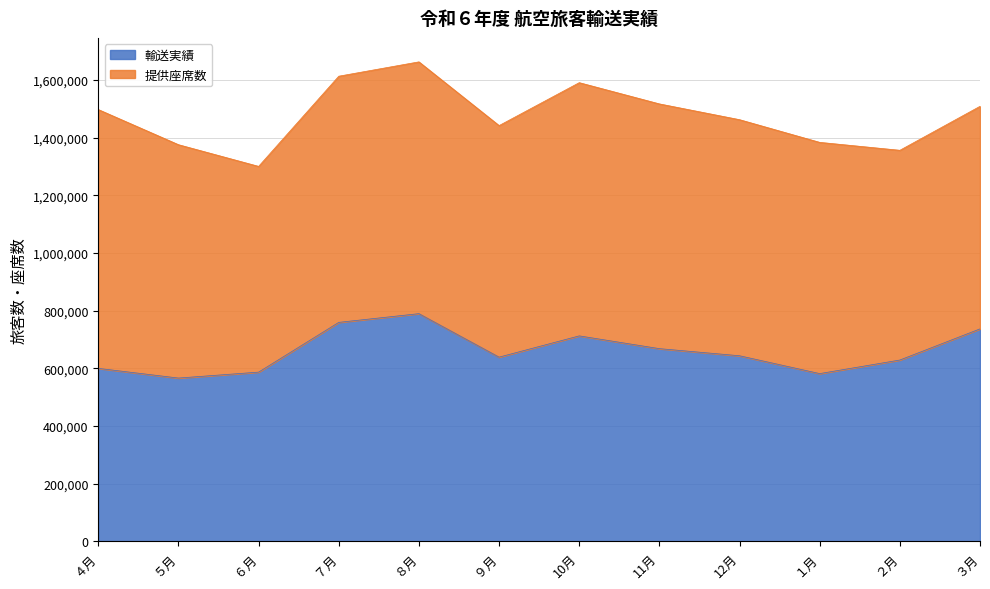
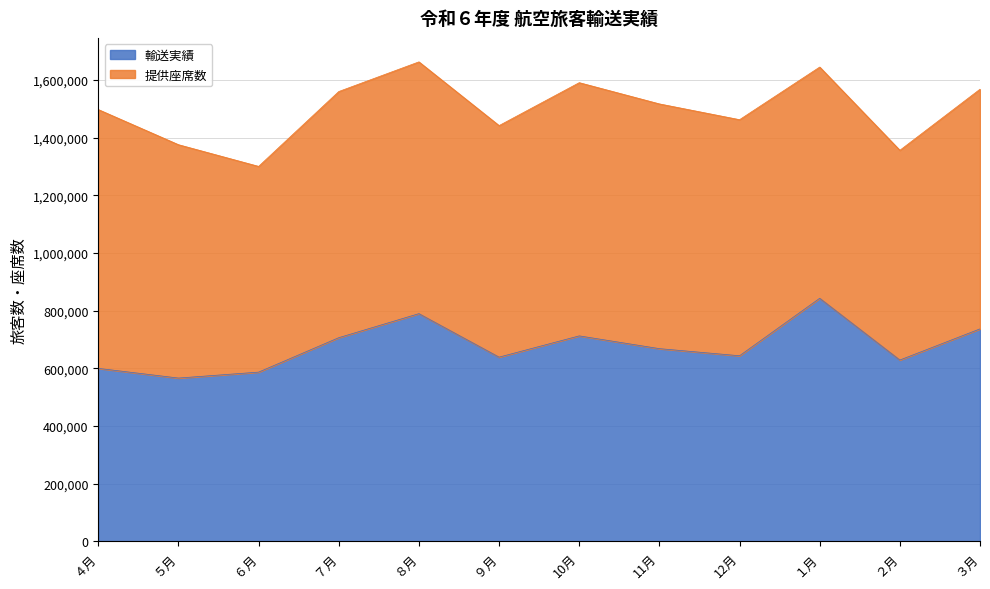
輸送実績, ７月: 760,000 -> 710,000
輸送実績, １月: 580,000 -> 840,000
提供座席数, ３月: 770,000 -> 830,000
